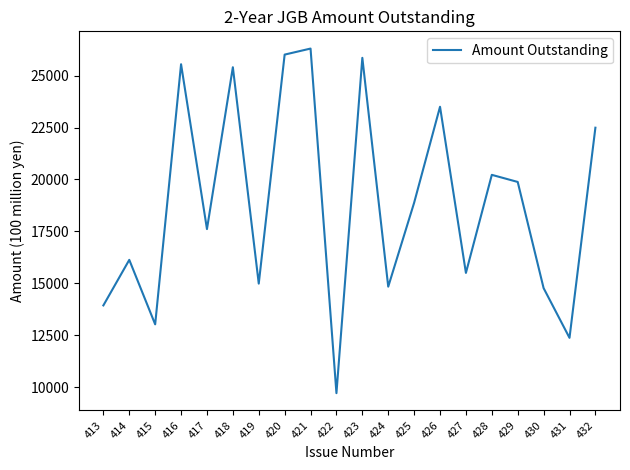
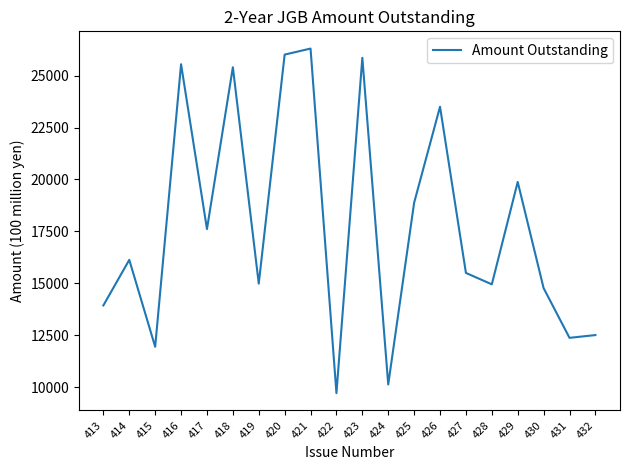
415: 13000 -> 11900
424: 14800 -> 10100
428: 20200 -> 14900
432: 22500 -> 12500
